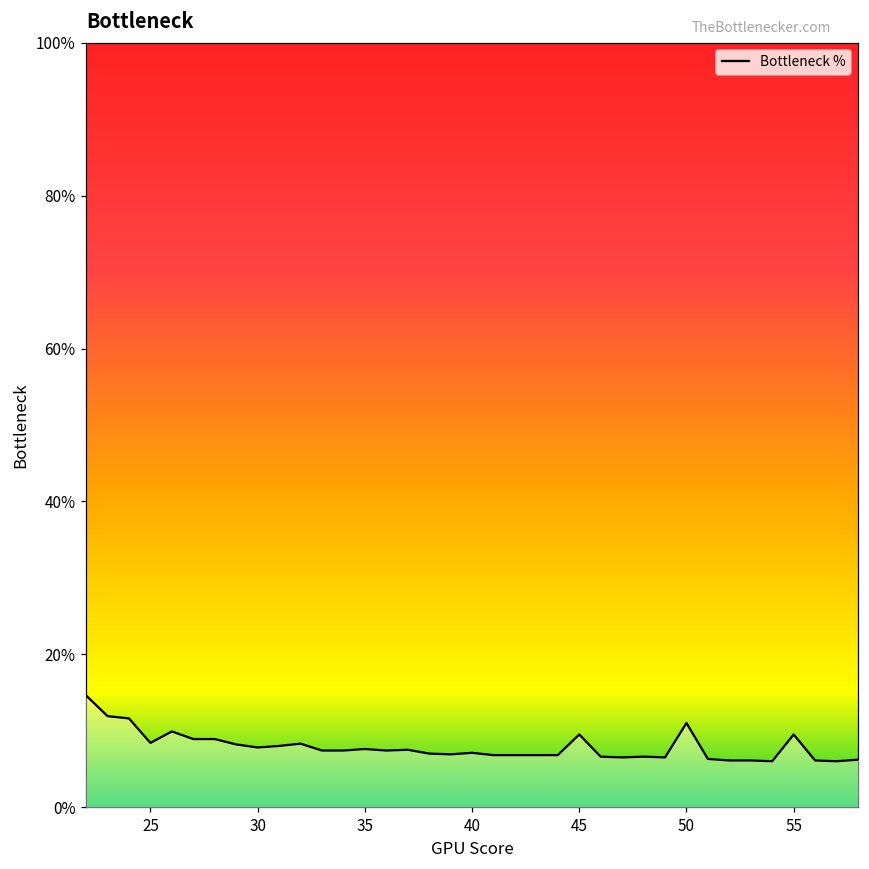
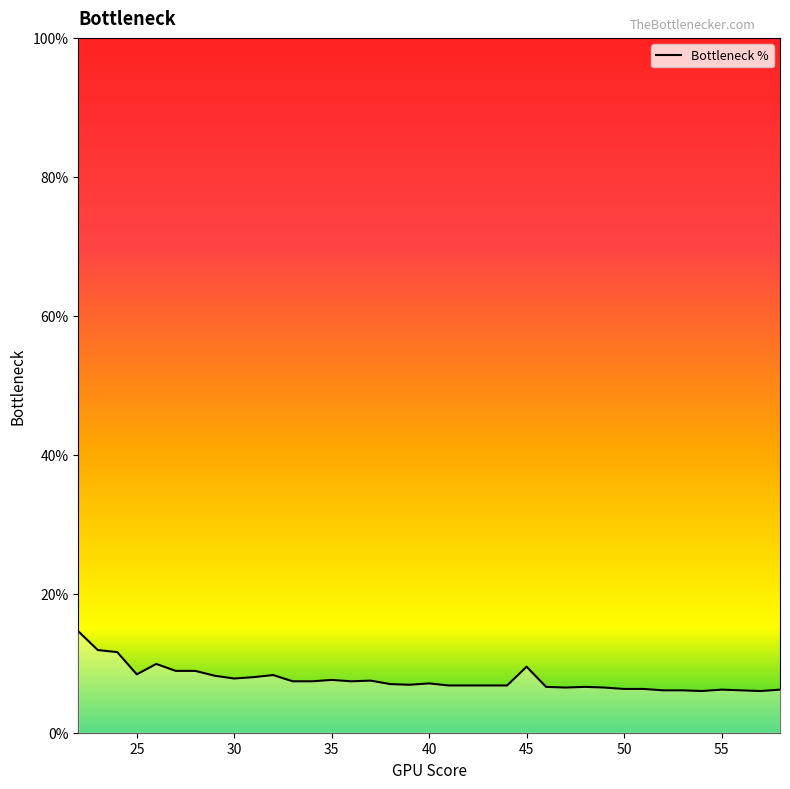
50: 11% -> 6%
55: 10% -> 6%
